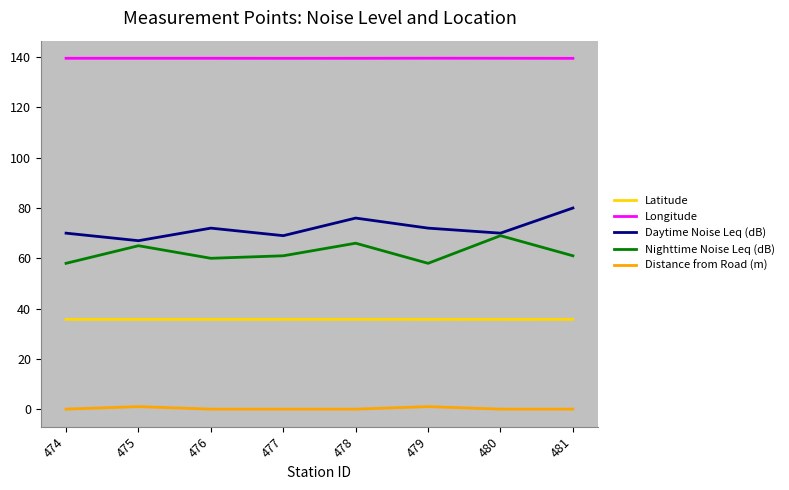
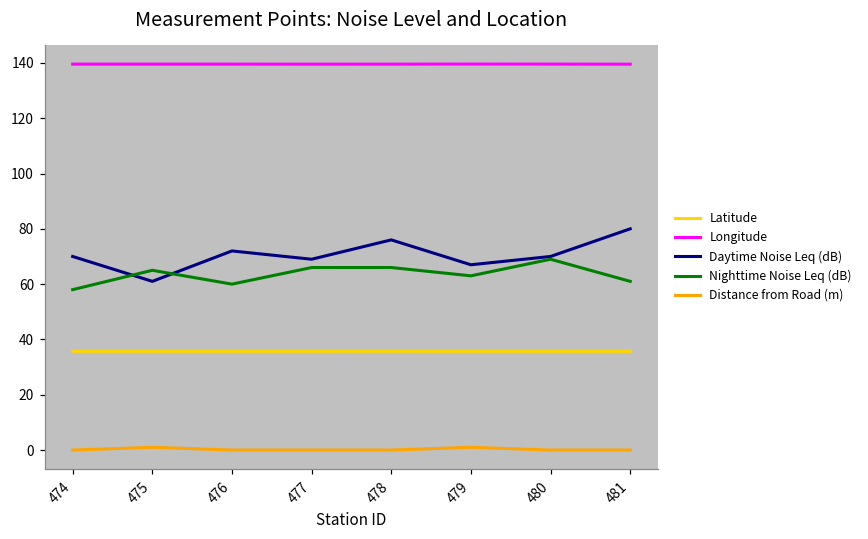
Daytime Noise Leq (dB), 475: 67 -> 61
Nighttime Noise Leq (dB), 477: 61 -> 66
Daytime Noise Leq (dB), 479: 72 -> 67
Nighttime Noise Leq (dB), 479: 58 -> 63
